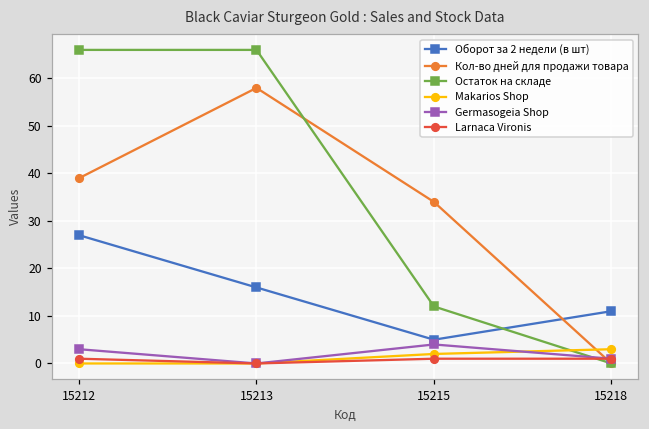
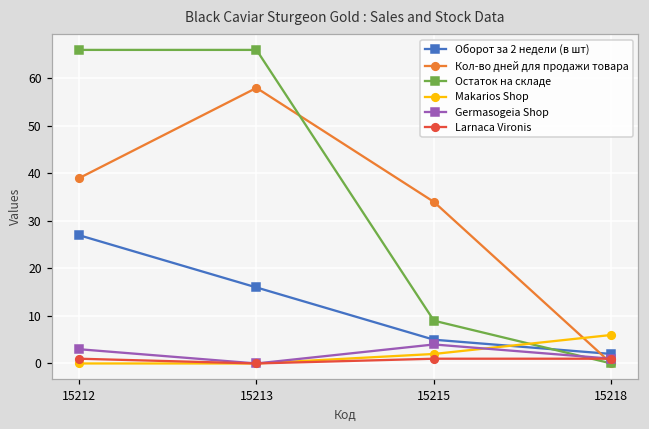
Остаток на складе, 15215: 12 -> 9
Оборот за 2 недели (в шт), 15218: 11 -> 2
Makarios Shop, 15218: 3 -> 6
